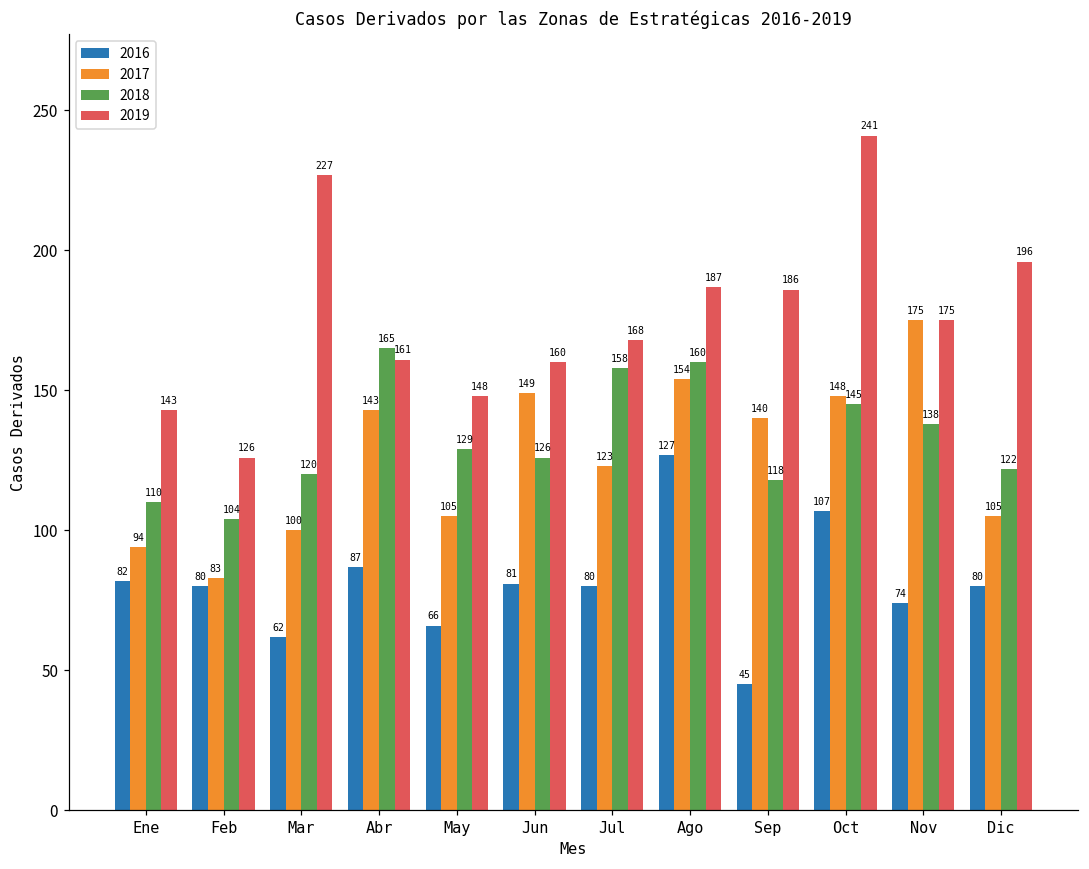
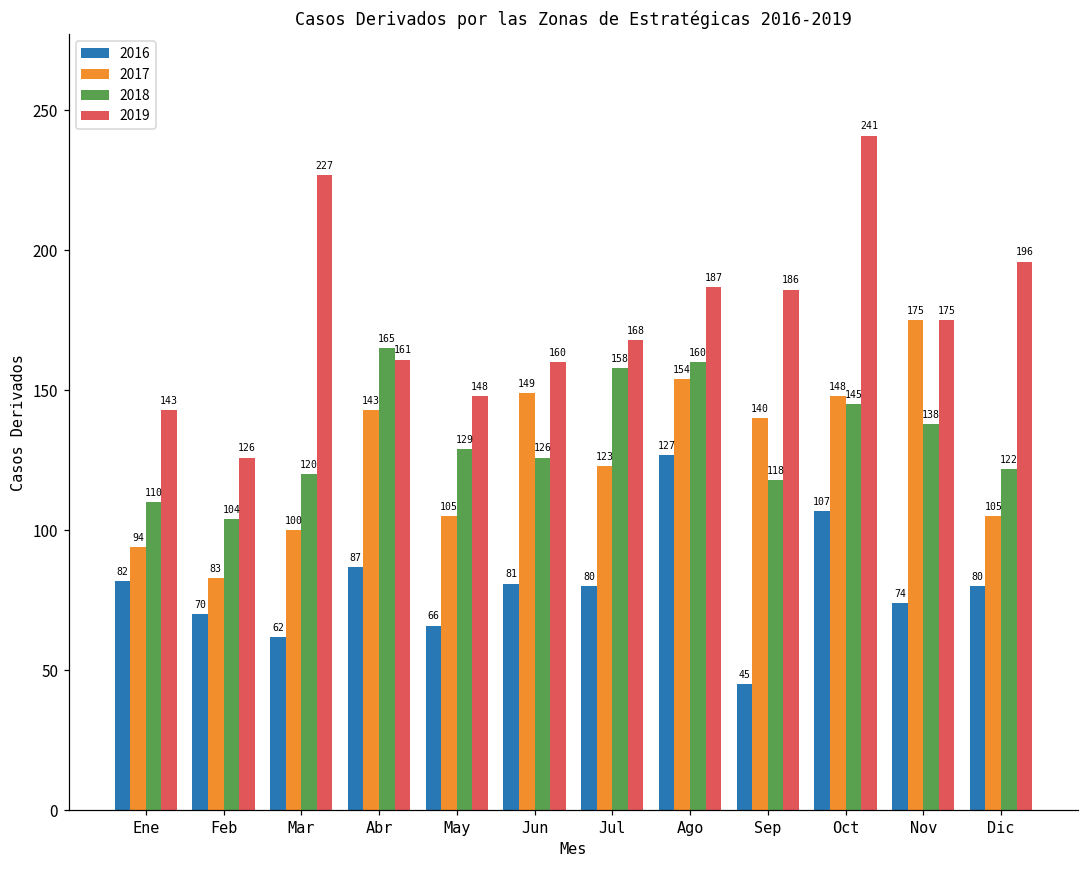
2016, Feb: 80 -> 70
